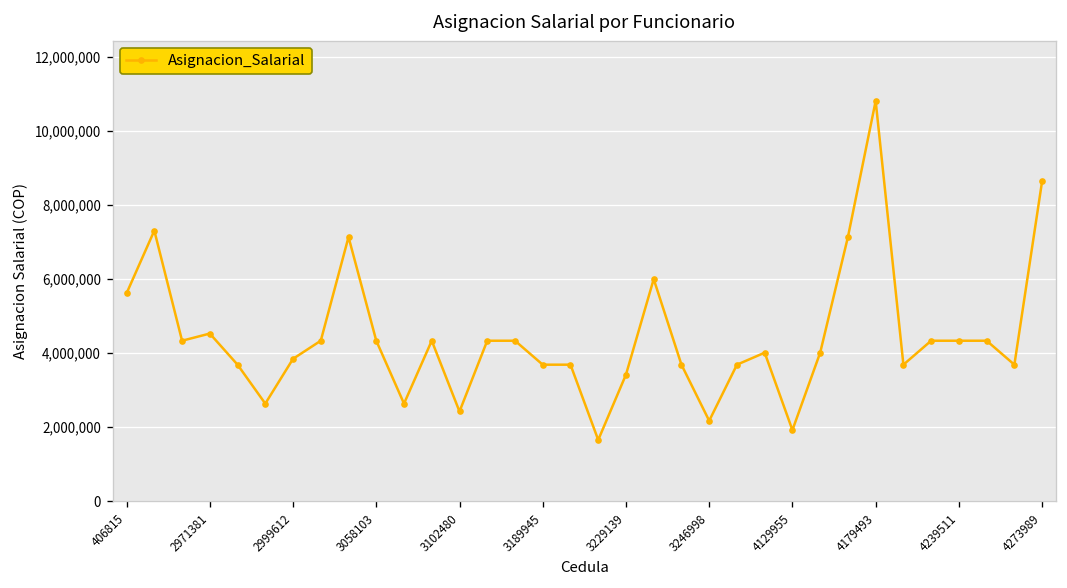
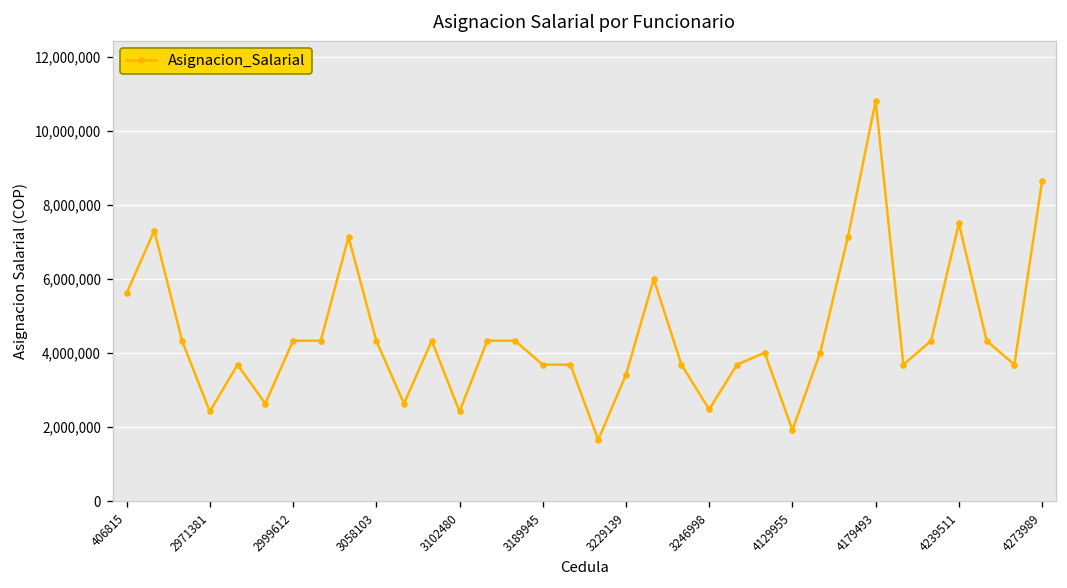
2971381: 4,500,000 -> 2,400,000
2999612: 3,800,000 -> 4,300,000
3246998: 2,200,000 -> 2,500,000
4239511: 4,300,000 -> 7,500,000
